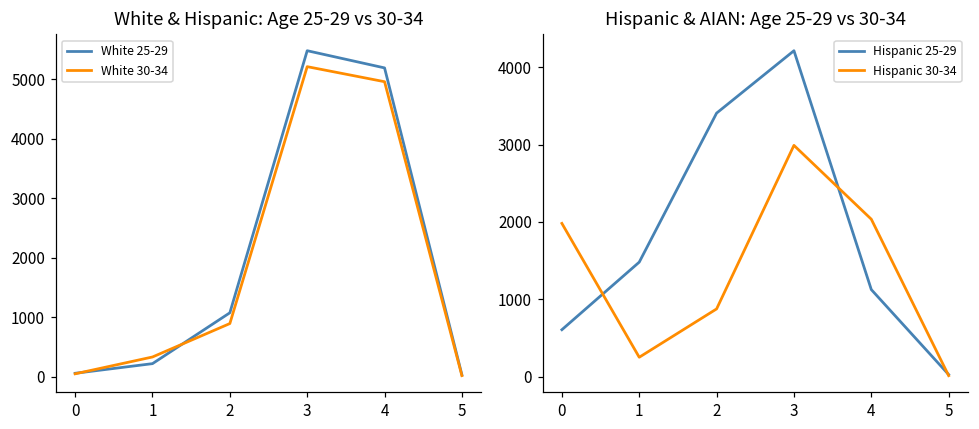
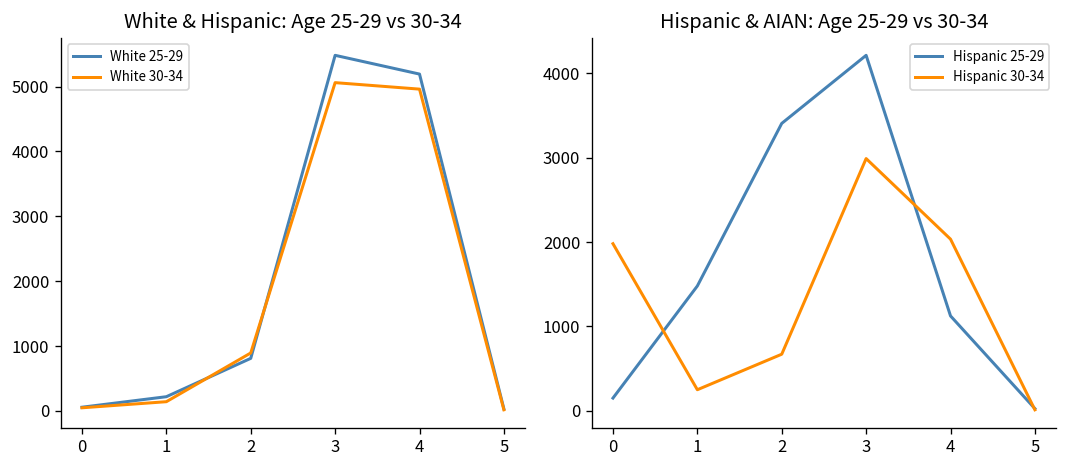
White & Hispanic: Age 25-29 vs 30-34, White 30-34, 1: 300 -> 100
White & Hispanic: Age 25-29 vs 30-34, White 25-29, 2: 1100 -> 800
White & Hispanic: Age 25-29 vs 30-34, White 30-34, 3: 5200 -> 5100
Hispanic & AIAN: Age 25-29 vs 30-34, Hispanic 25-29, 0: 600 -> 200
Hispanic & AIAN: Age 25-29 vs 30-34, Hispanic 30-34, 2: 900 -> 700
